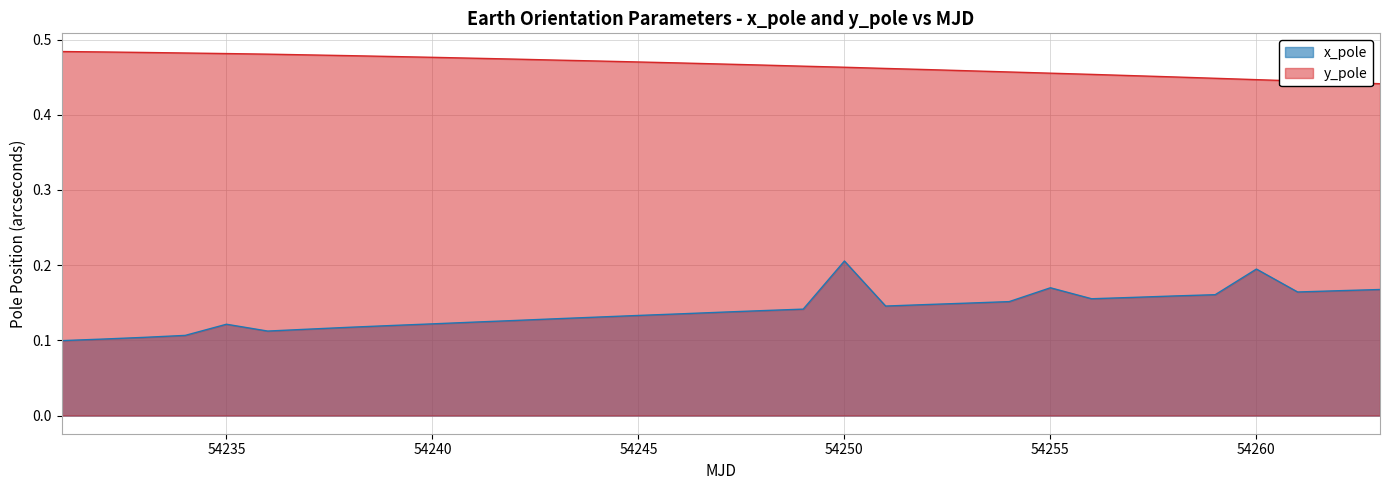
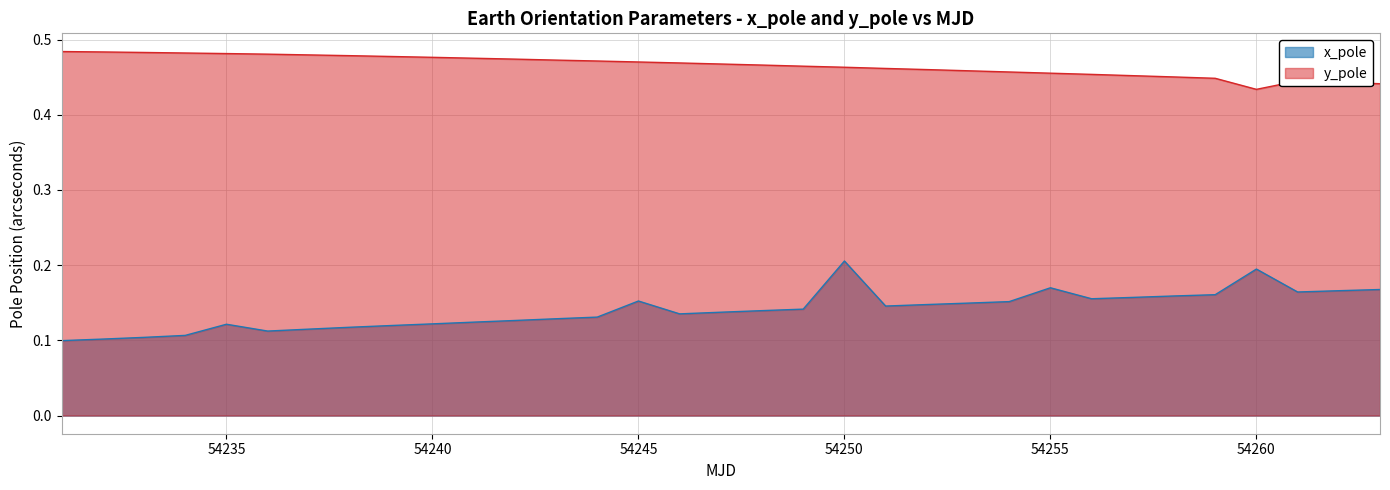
x_pole, 54245: 0.13 -> 0.15
y_pole, 54260: 0.45 -> 0.43
